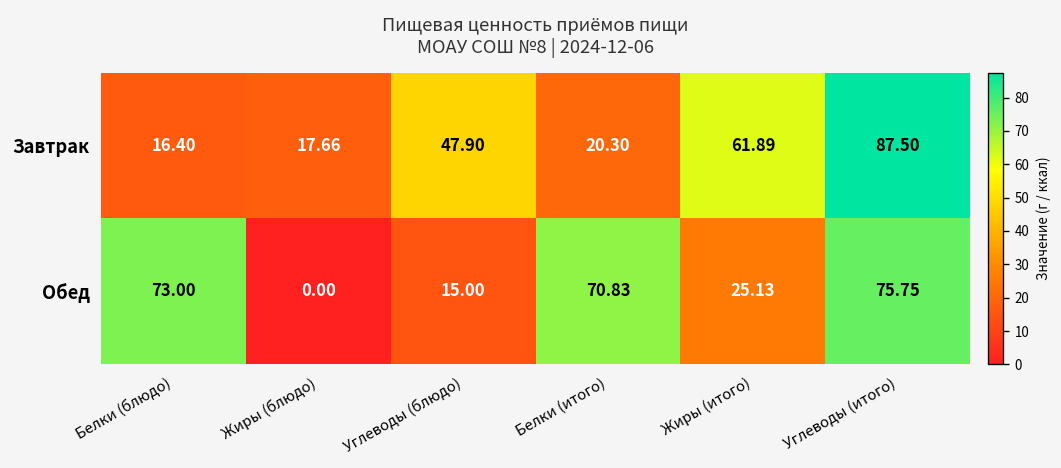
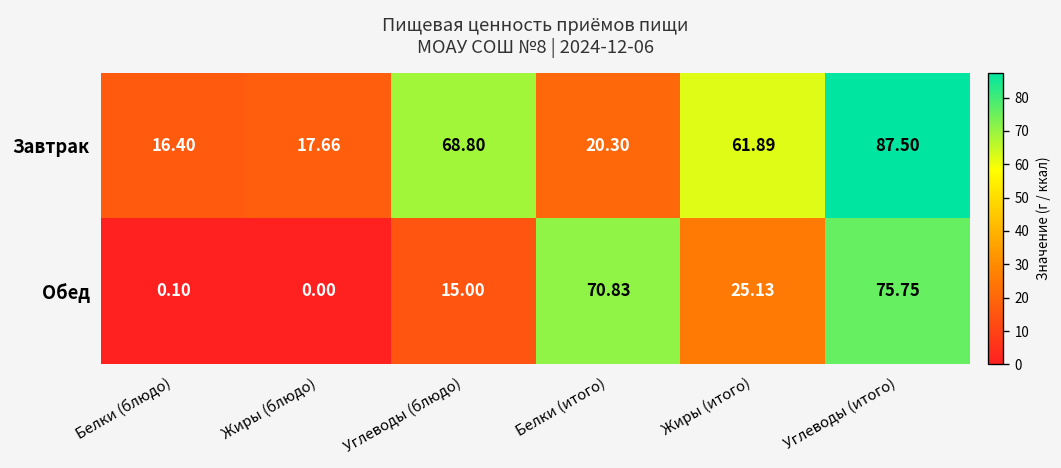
Завтрак, Углеводы (блюдо): 47.90 -> 68.80
Обед, Белки (блюдо): 73.00 -> 0.10
